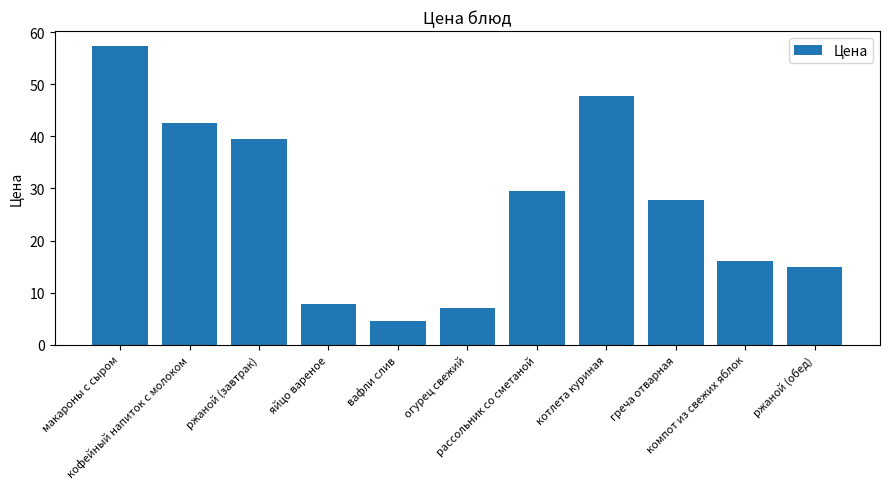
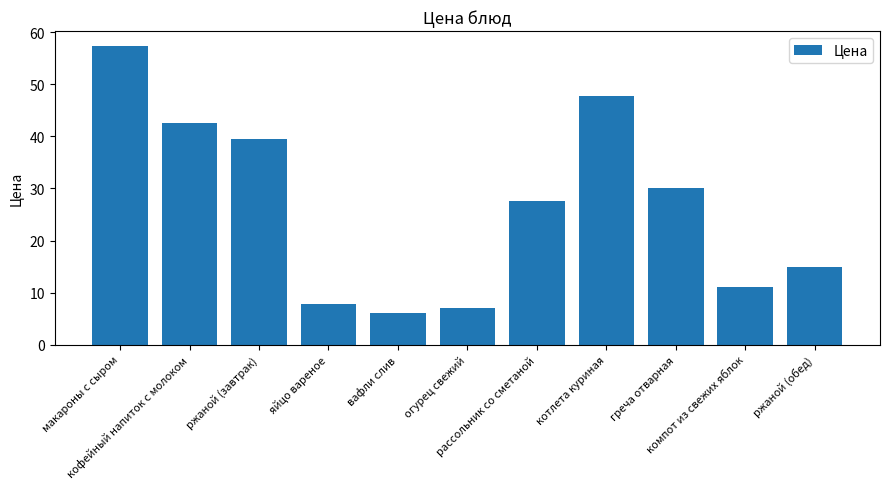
вафли слив: 5 -> 6
рассольник со сметаной: 29 -> 28
греча отварная: 28 -> 30
компот из свежих яблок: 16 -> 11
